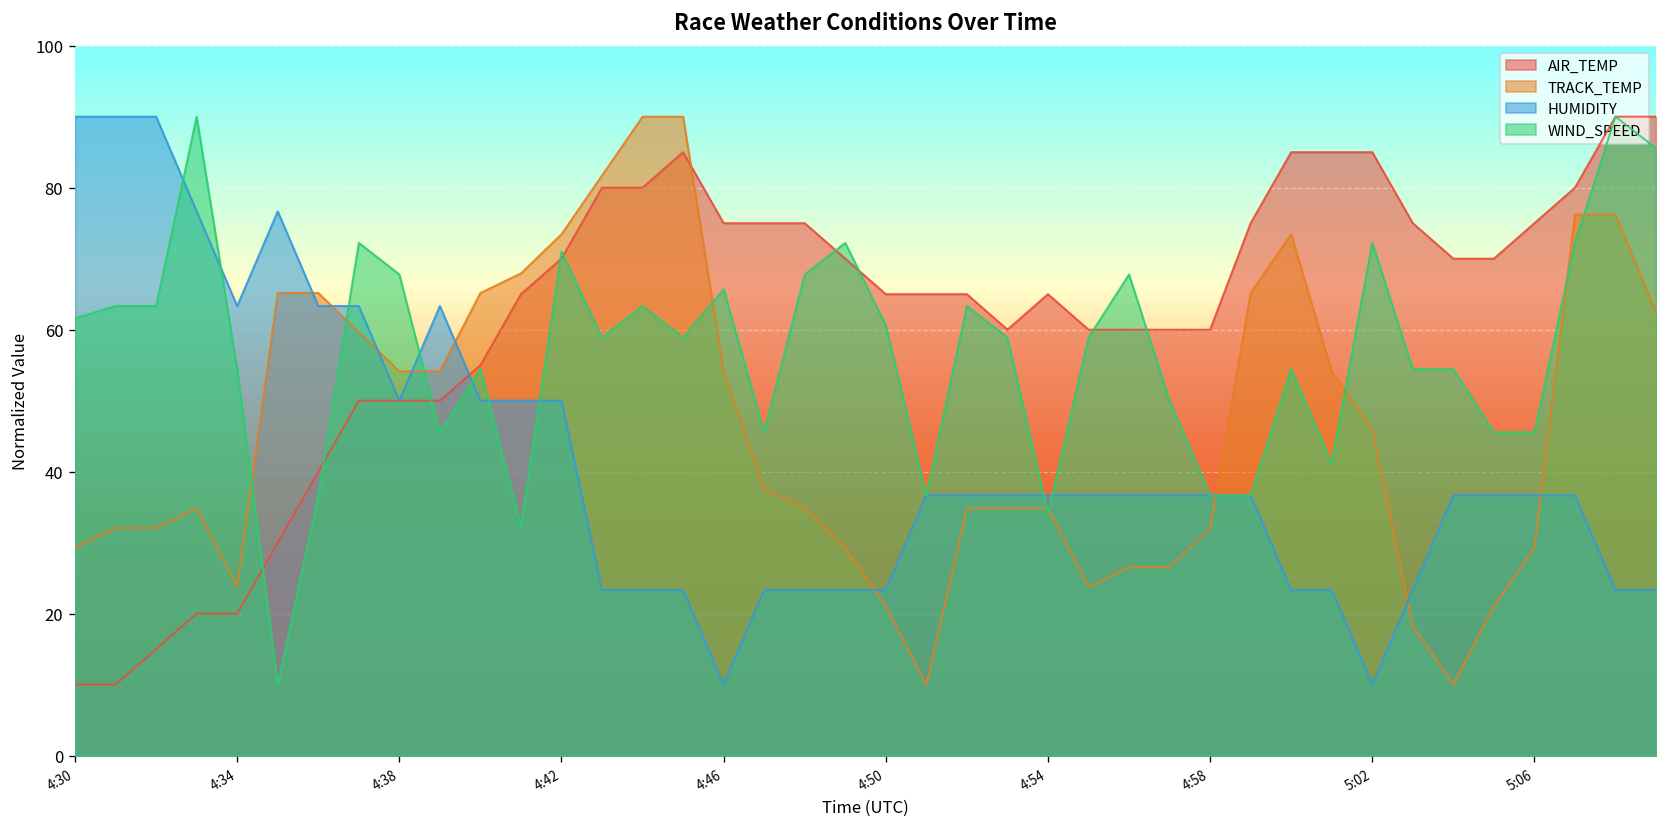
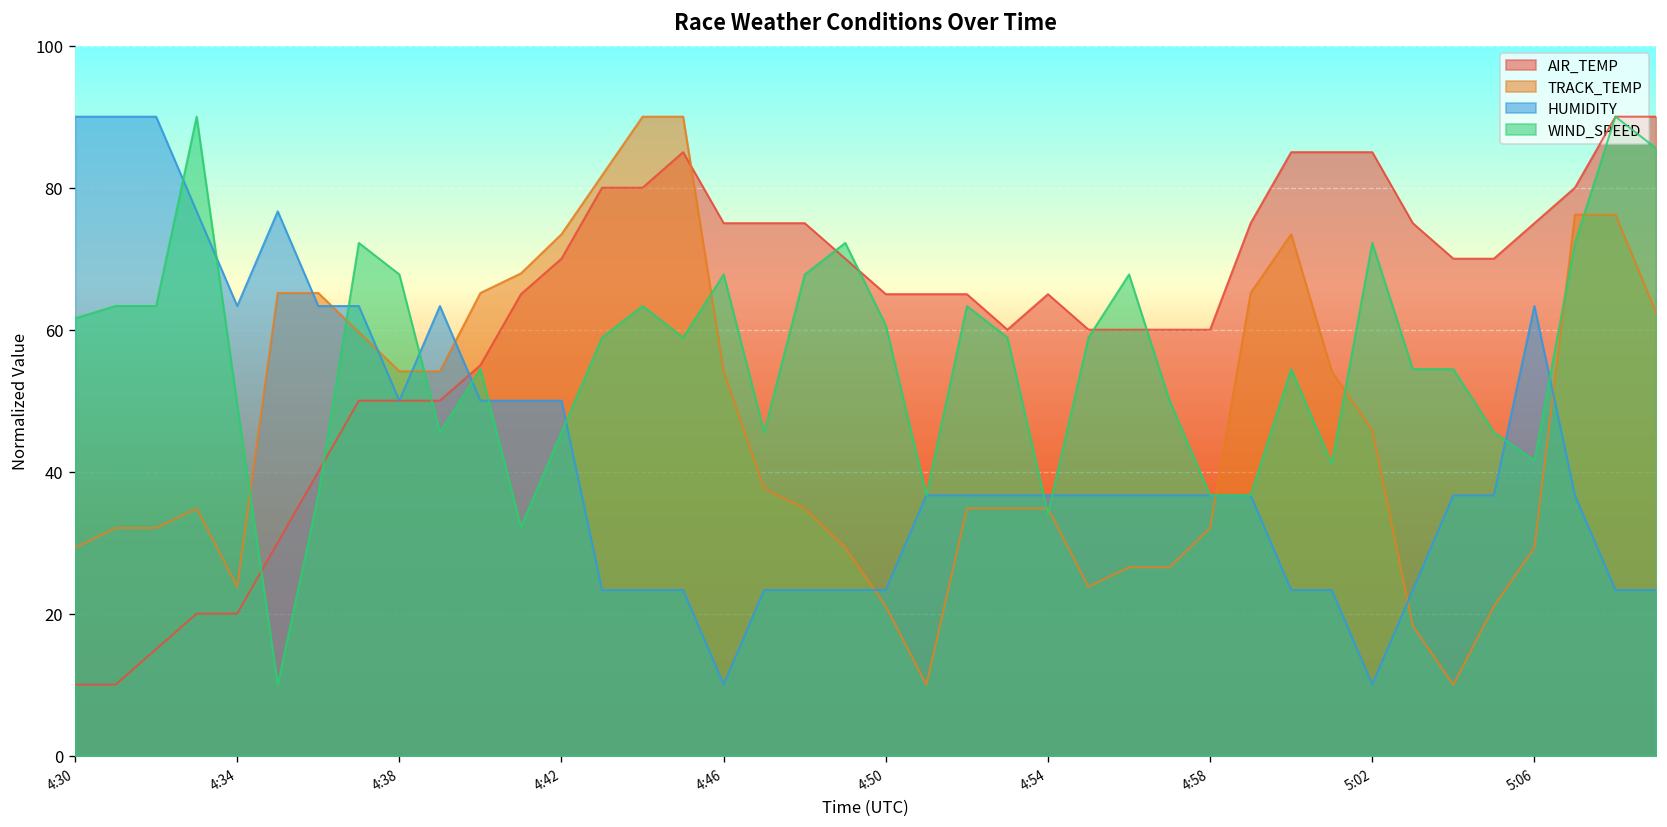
WIND_SPEED, 4:34: 54 -> 50
WIND_SPEED, 4:42: 71 -> 46
WIND_SPEED, 4:46: 66 -> 68
HUMIDITY, 5:06: 37 -> 63
WIND_SPEED, 5:06: 46 -> 42
